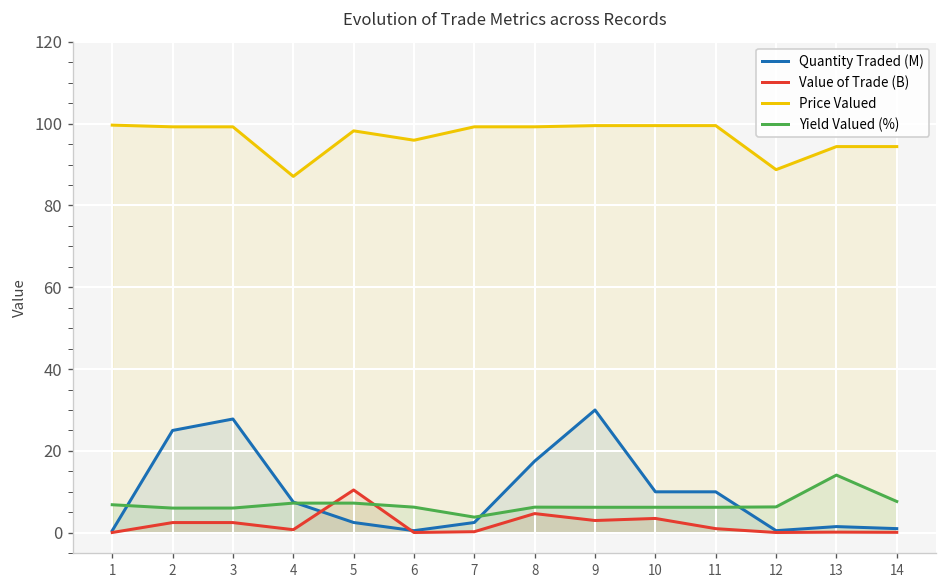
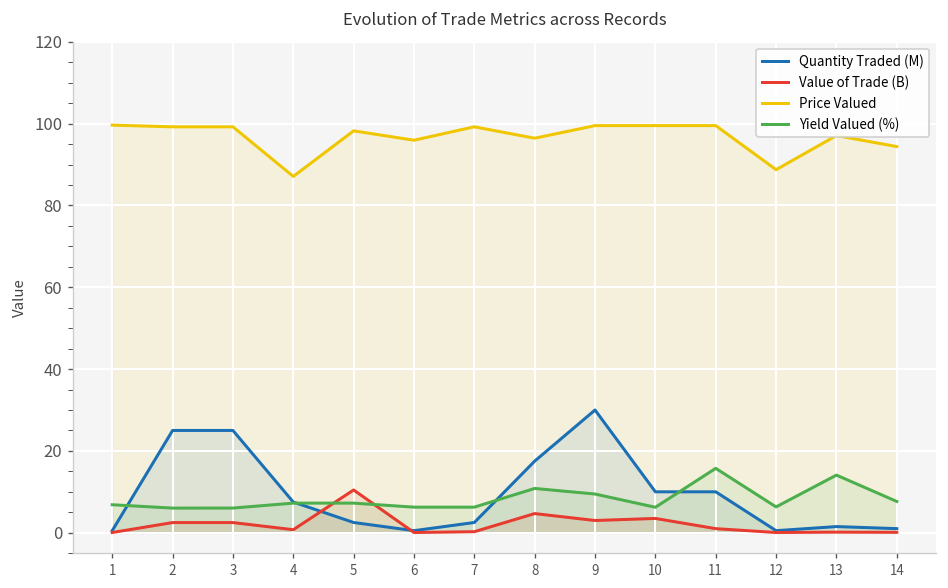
Quantity Traded (M), 3: 28 -> 25
Yield Valued (%), 7: 4 -> 6
Price Valued, 8: 99 -> 96
Yield Valued (%), 8: 6 -> 11
Yield Valued (%), 9: 6 -> 9
Yield Valued (%), 11: 6 -> 16
Price Valued, 13: 94 -> 97
